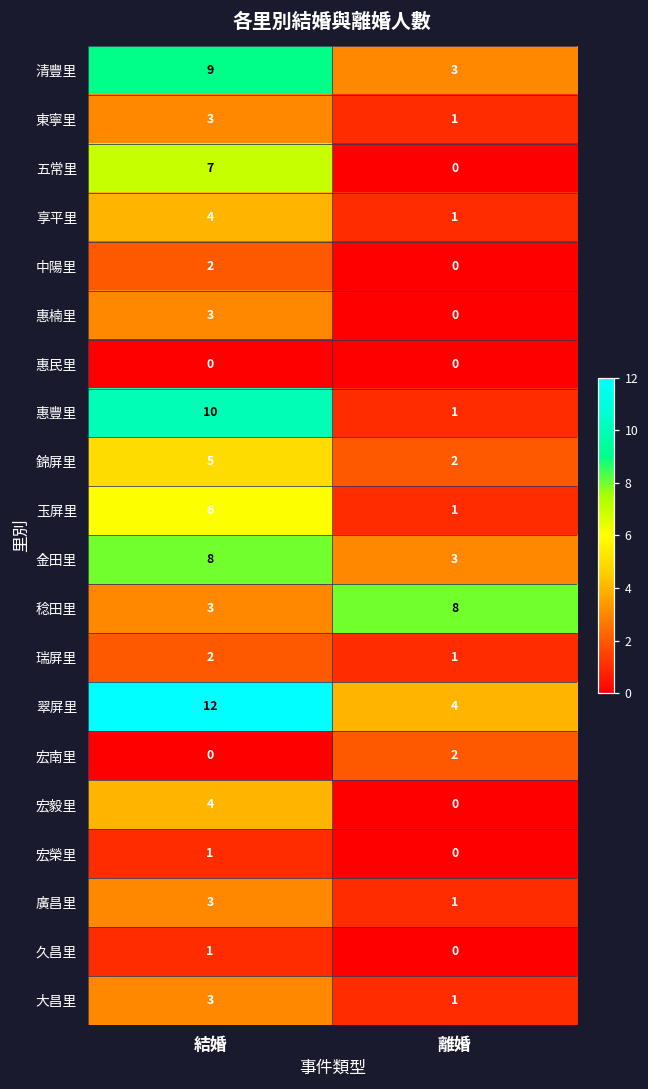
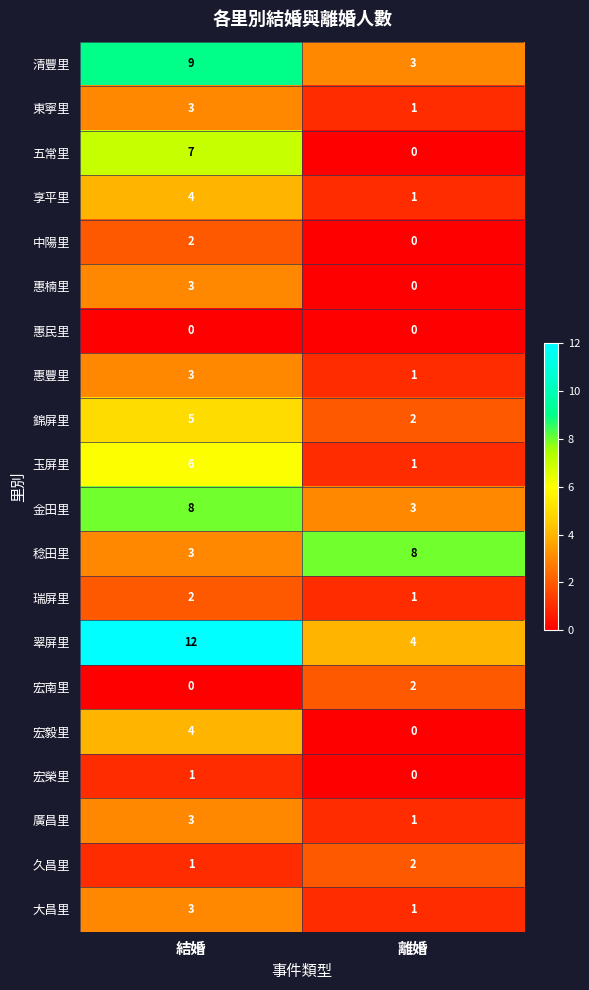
惠豐里, 結婚: 10 -> 3
久昌里, 離婚: 0 -> 2
